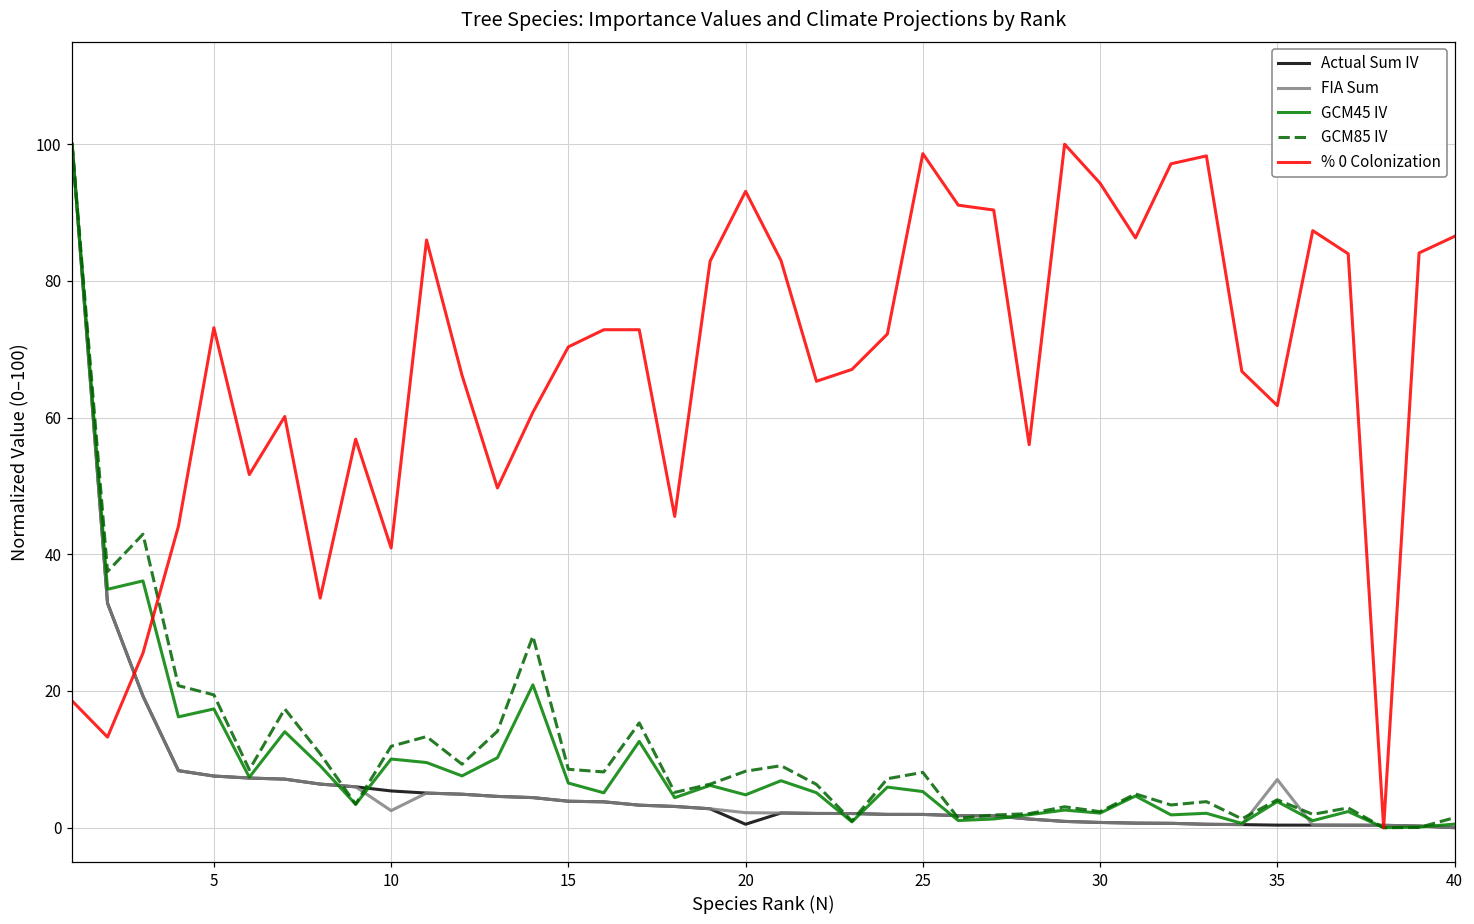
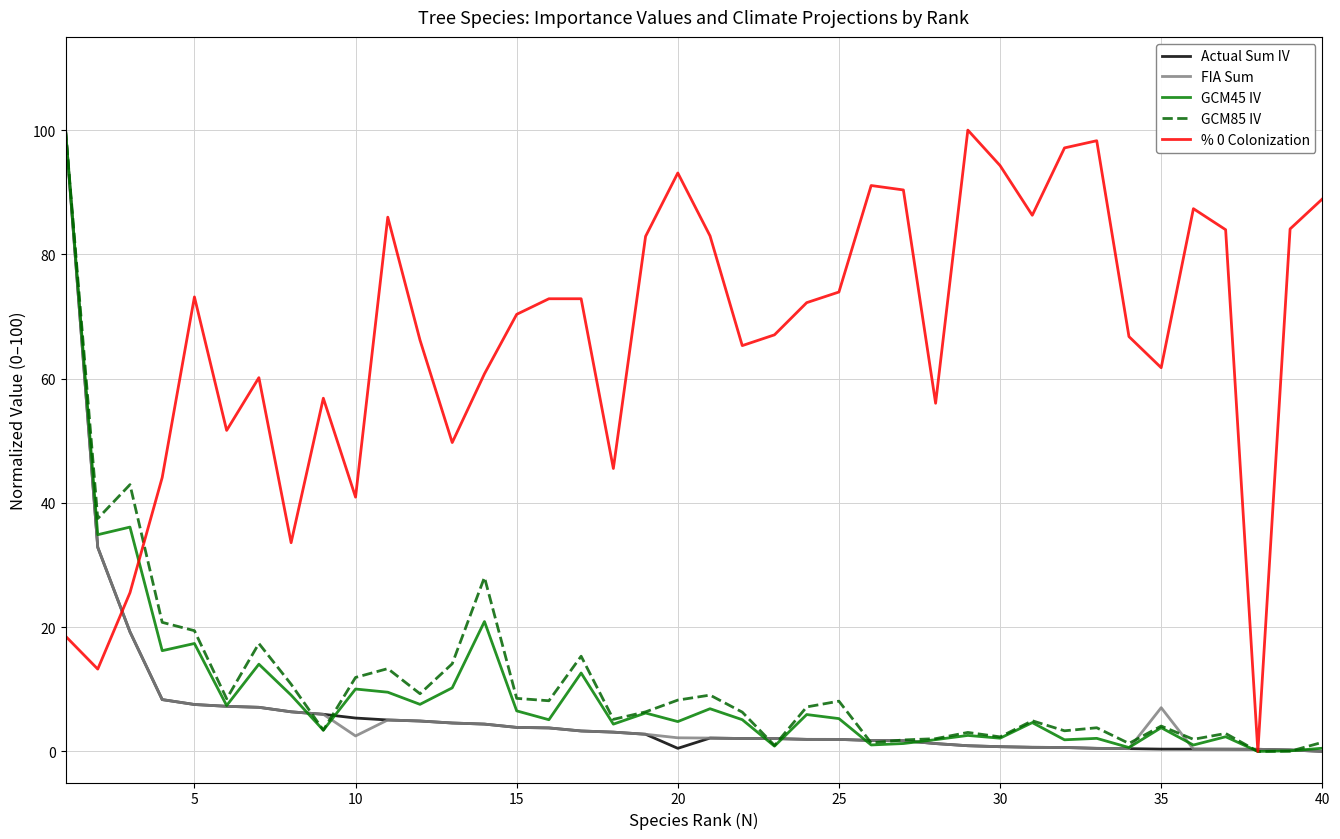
% 0 Colonization, 25: 99 -> 74
% 0 Colonization, 40: 87 -> 89
